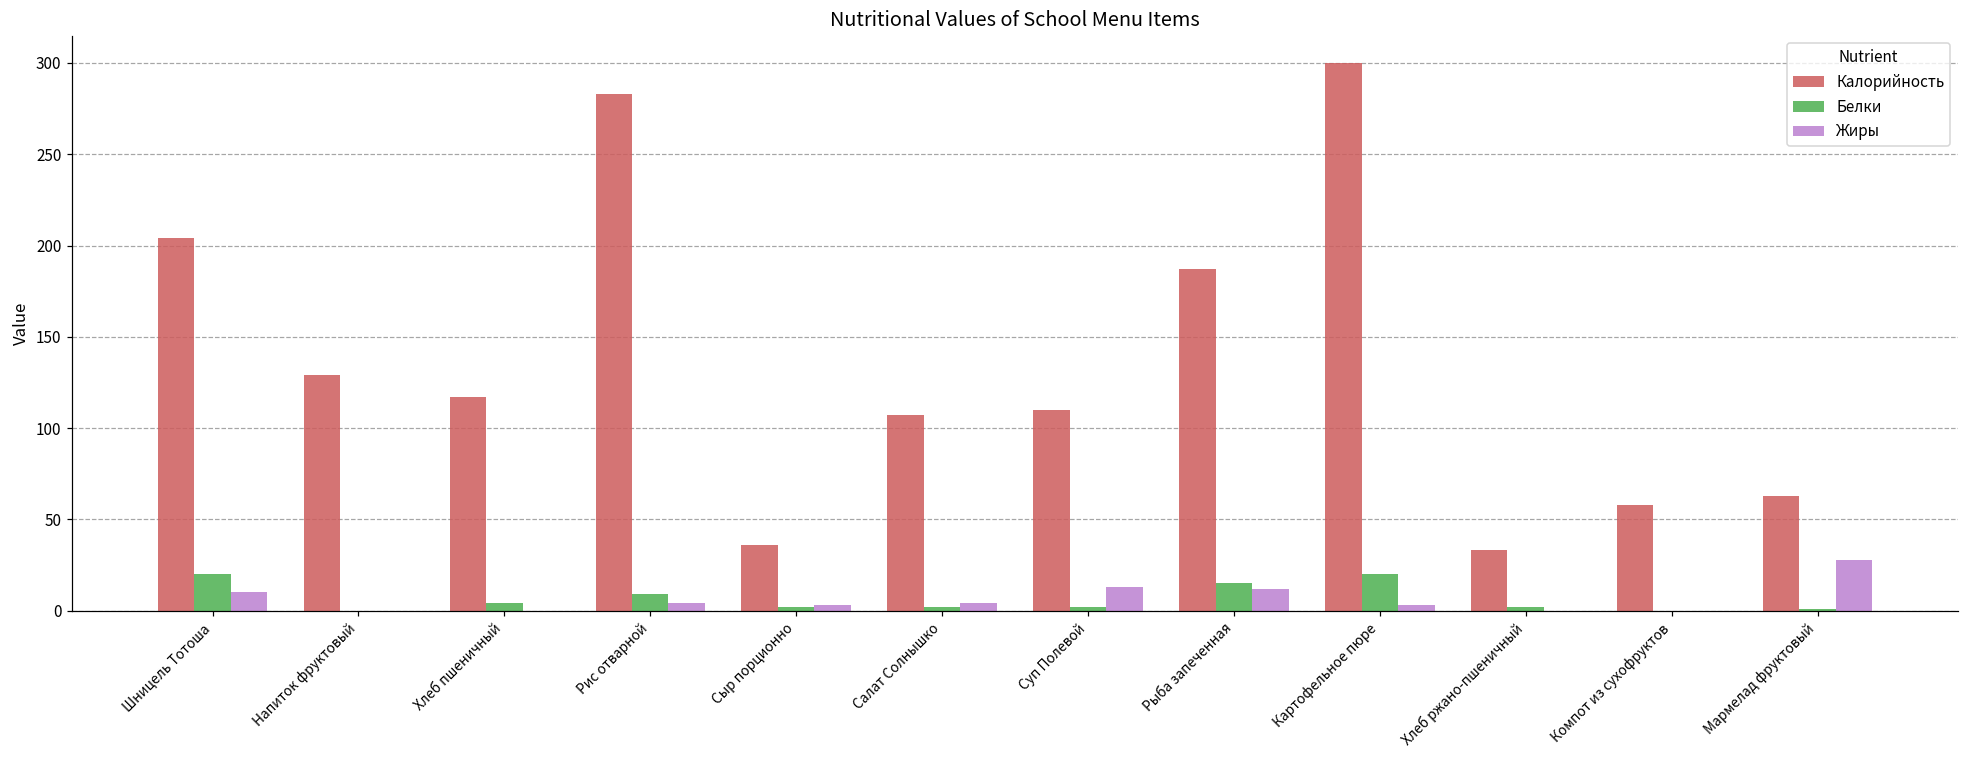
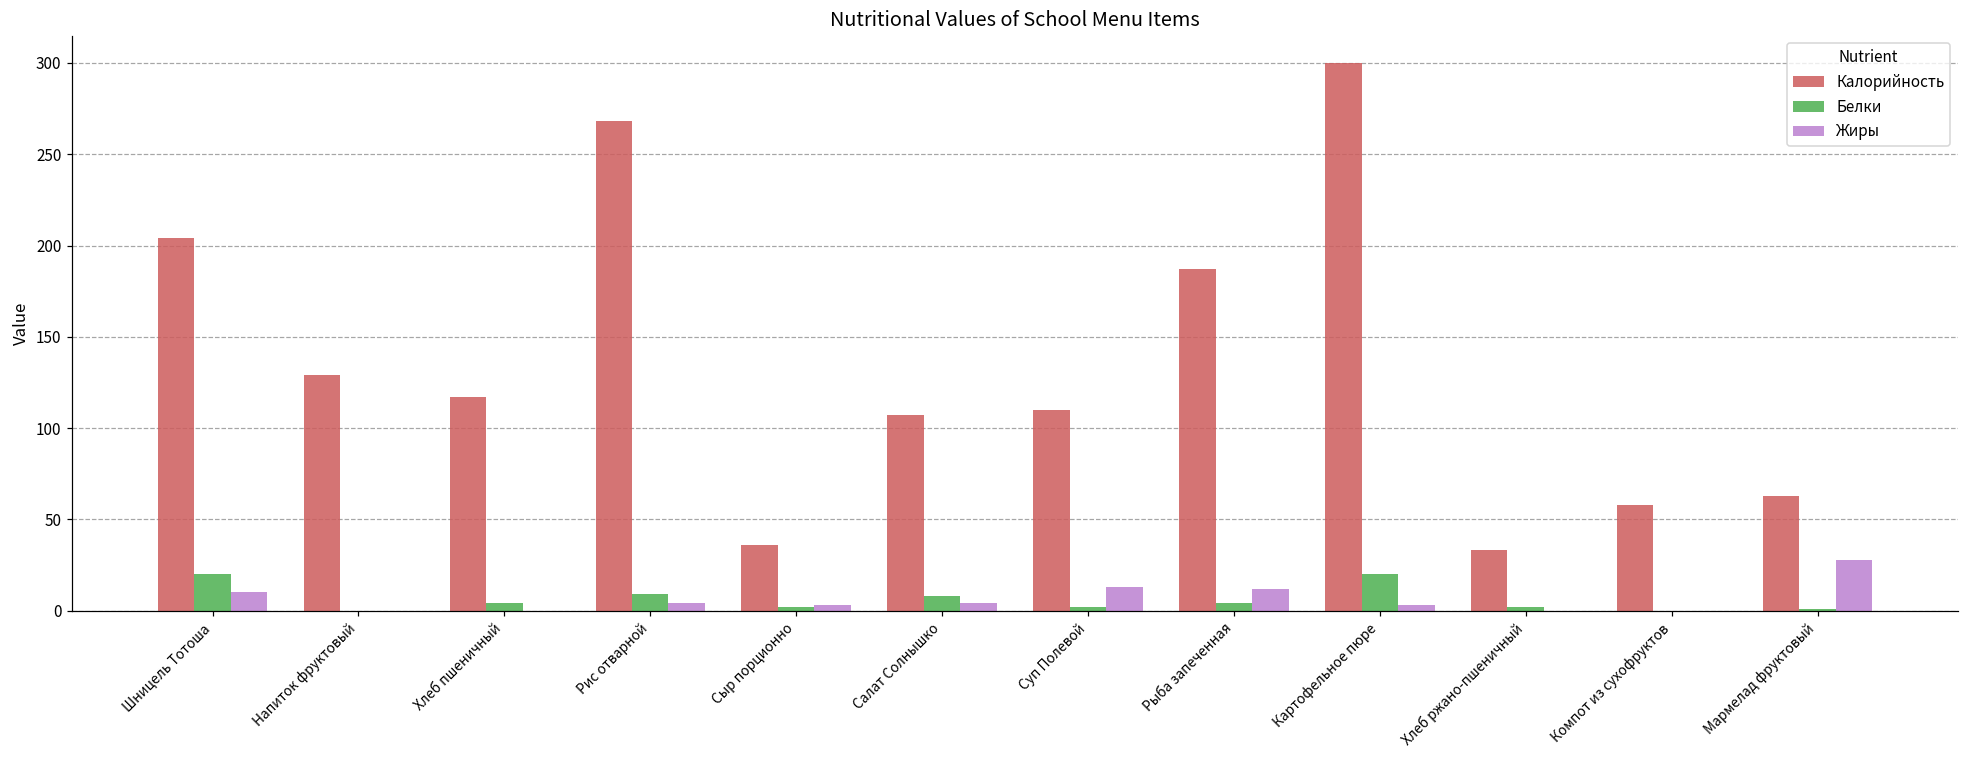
Калорийность, Рис отварной: 283 -> 268
Белки, Салат Солнышко: 2 -> 8
Белки, Рыба запеченная: 15 -> 4
